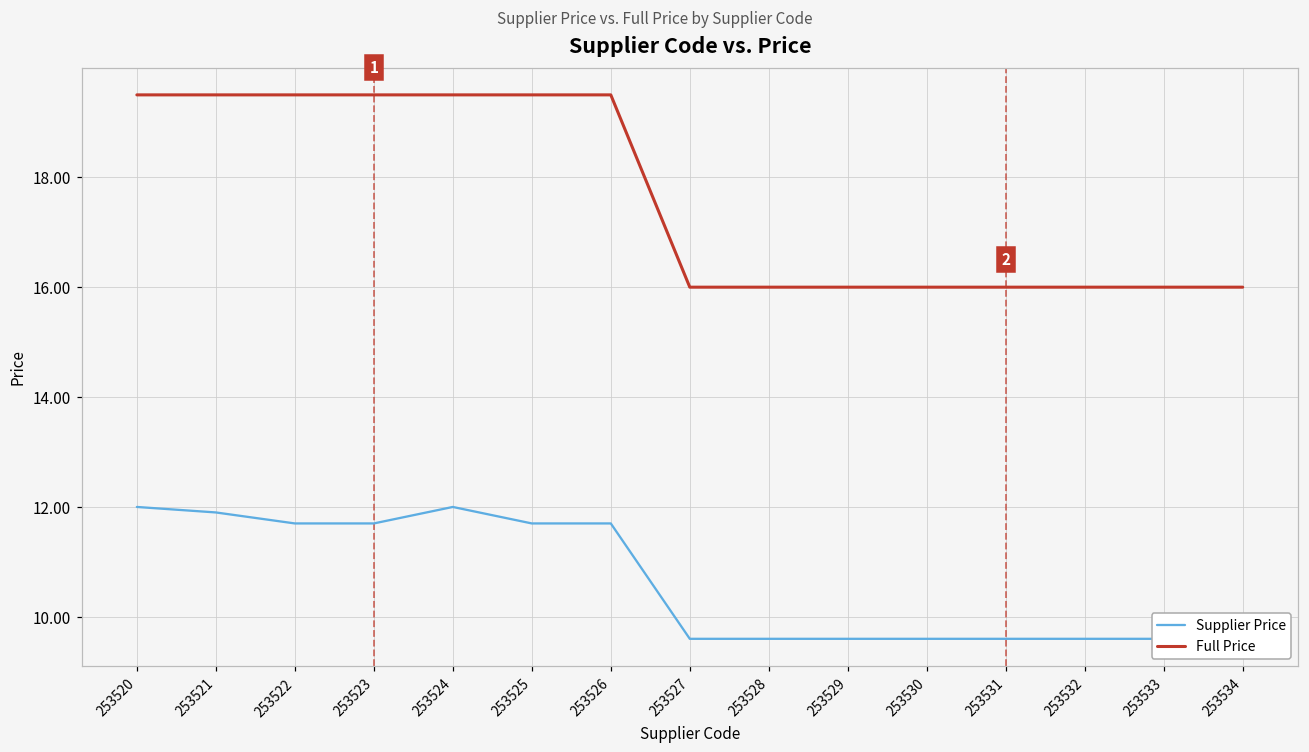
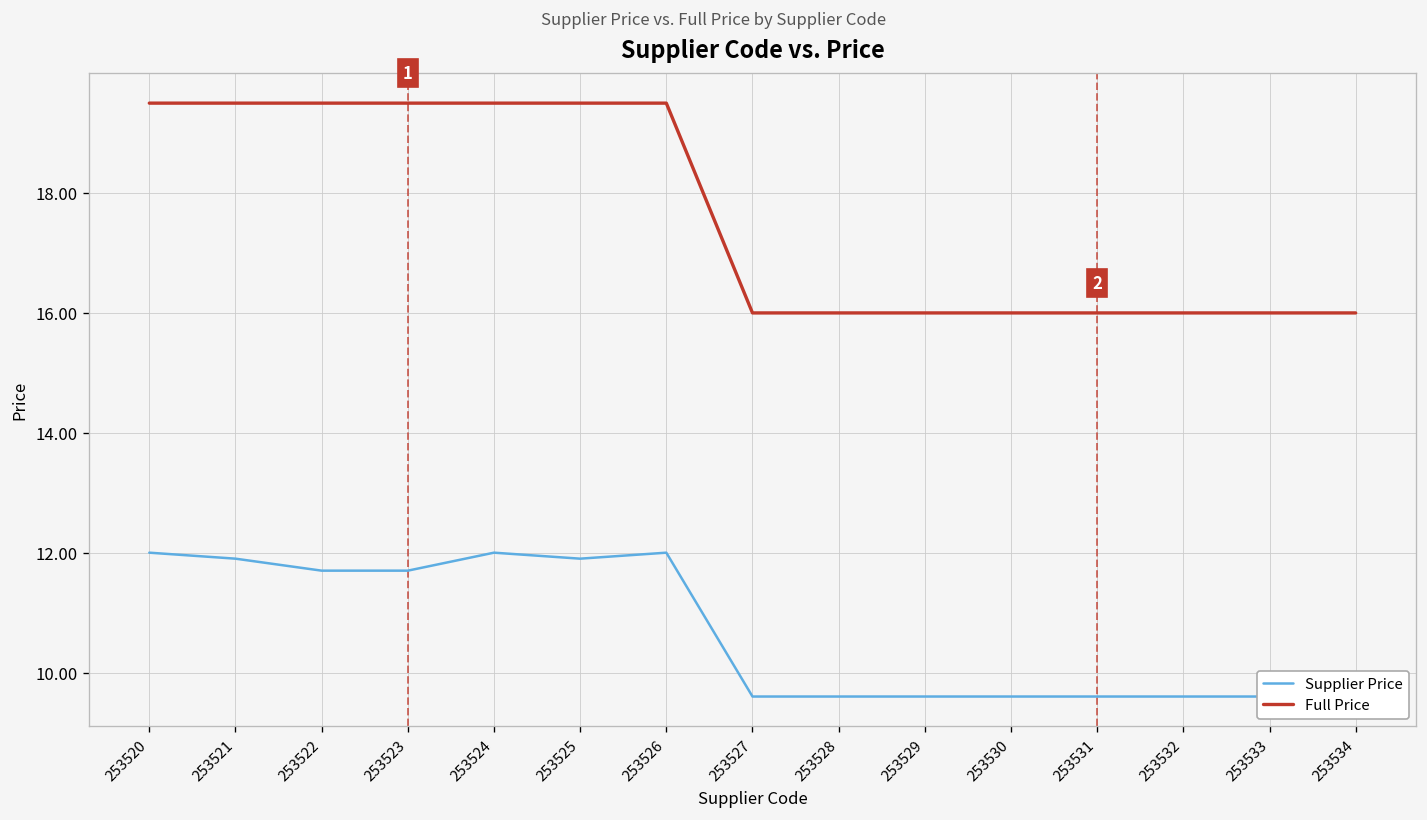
Supplier Price, 253525: 11.7 -> 11.9
Supplier Price, 253526: 11.7 -> 12.0
